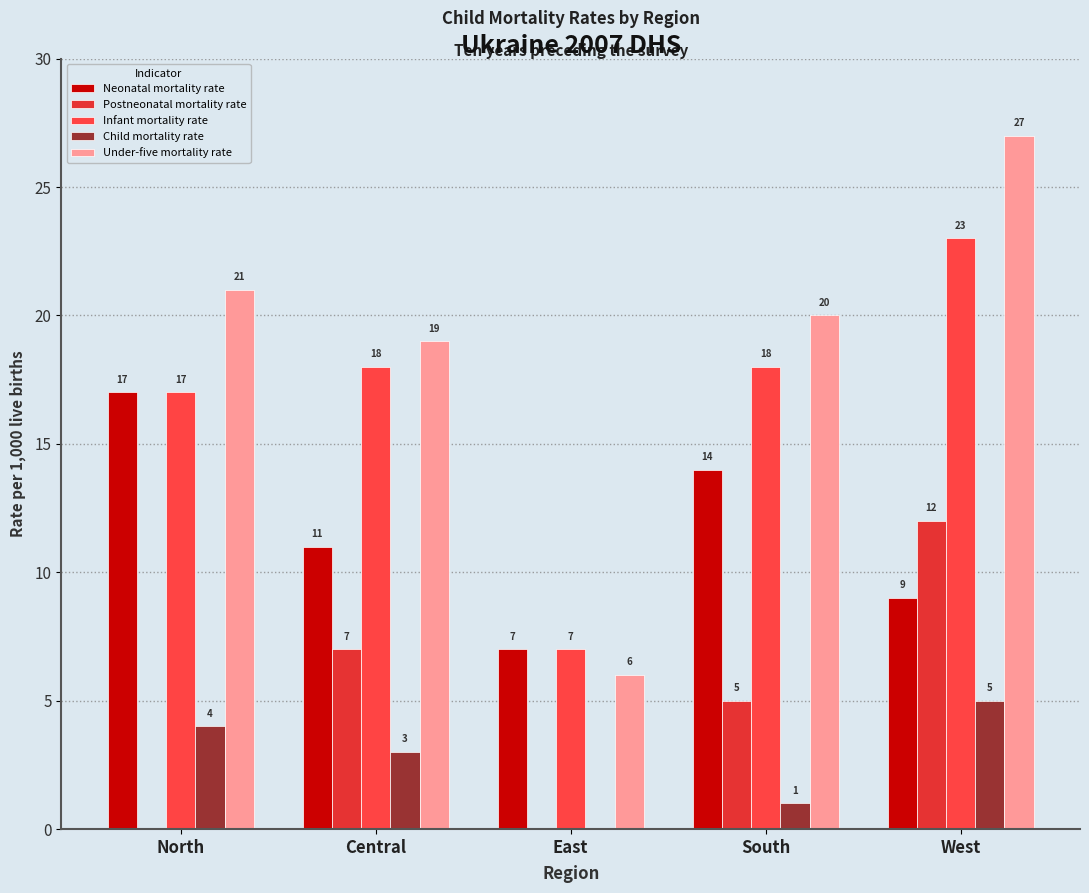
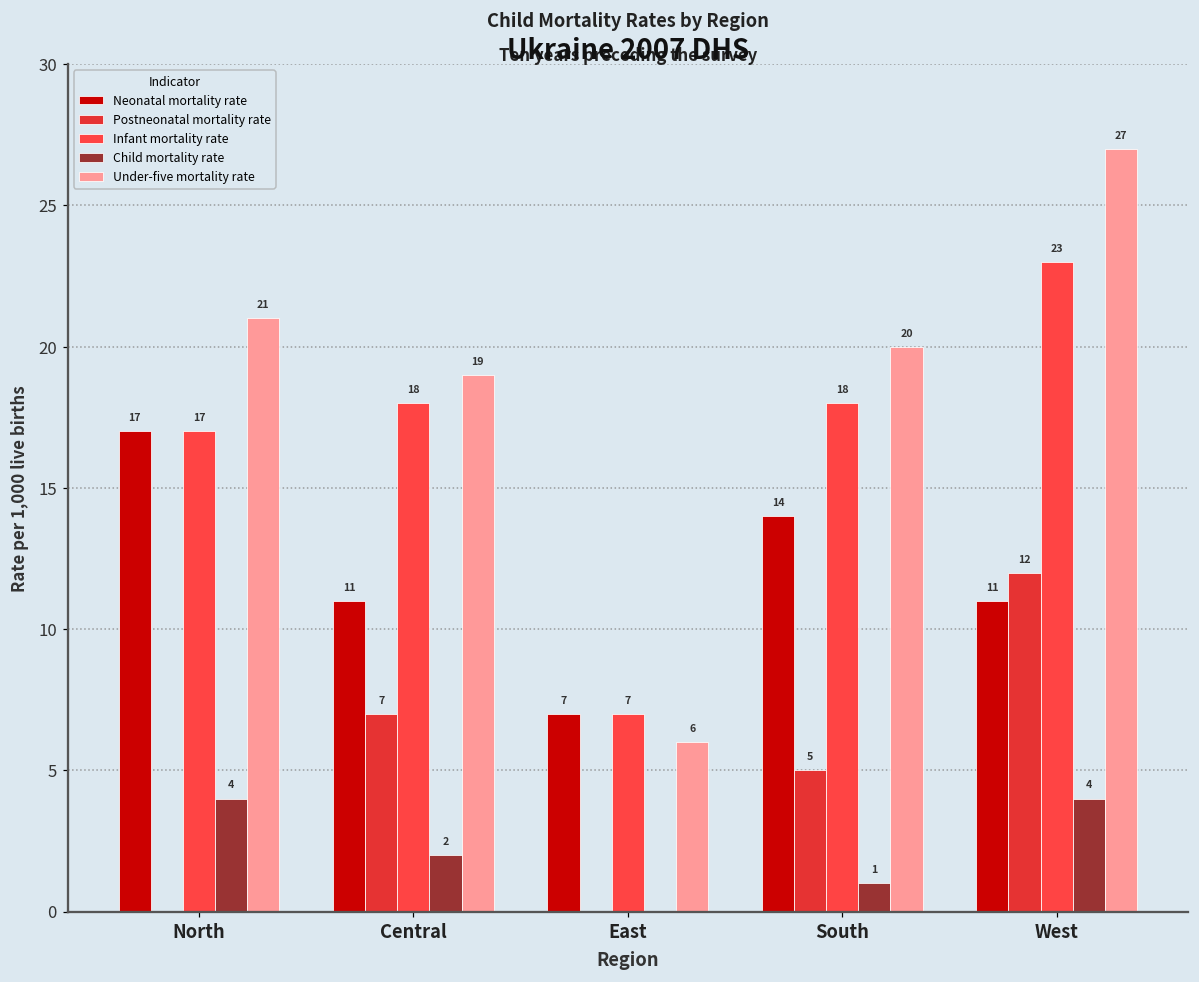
Child mortality rate, Central: 3 -> 2
Neonatal mortality rate, West: 9 -> 11
Child mortality rate, West: 5 -> 4
